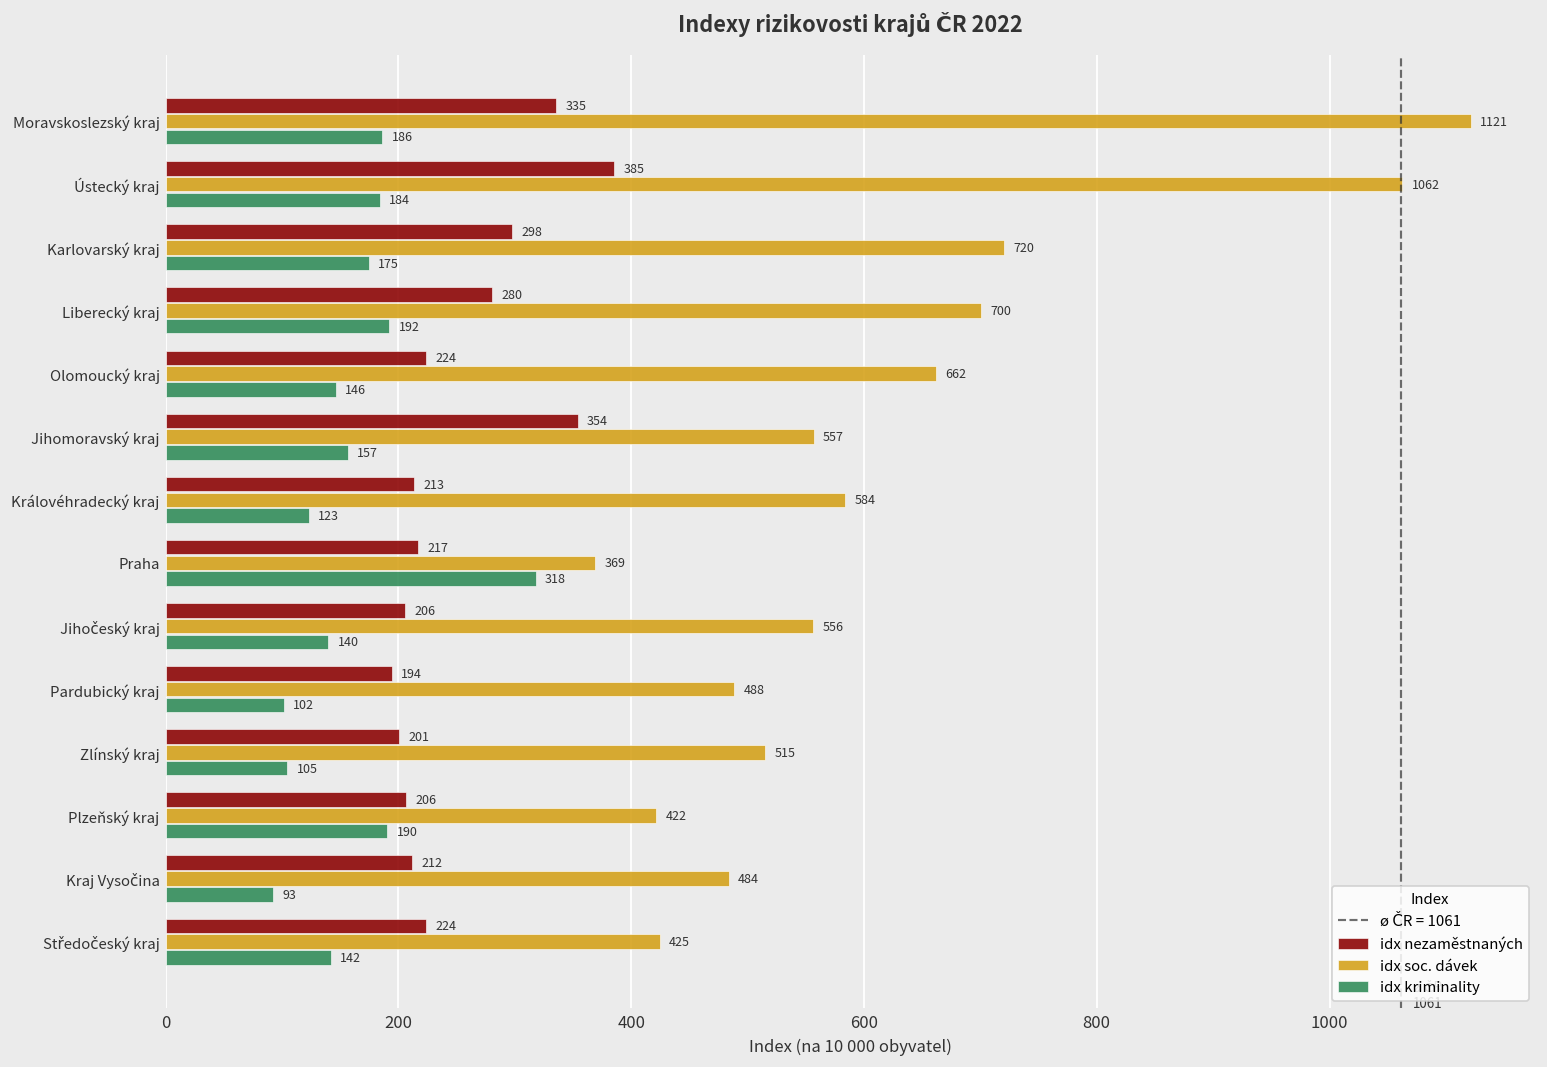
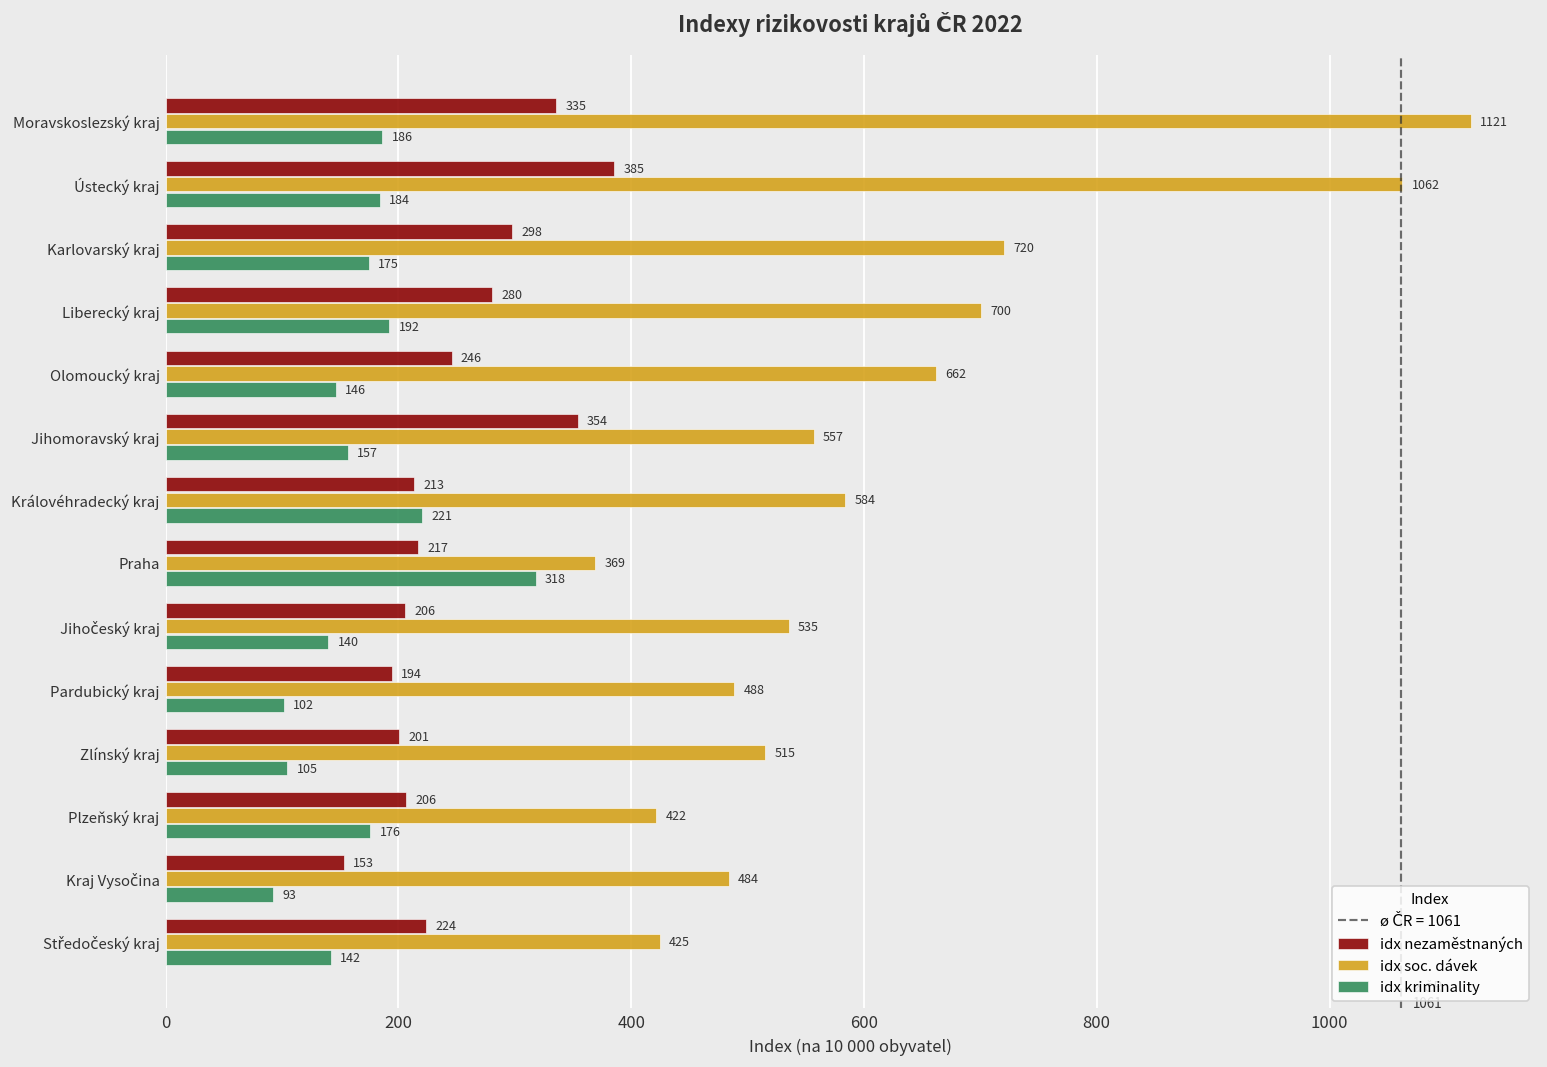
idx nezaměstnaných, Olomoucký kraj: 224 -> 246
idx kriminality, Královéhradecký kraj: 123 -> 221
idx soc. dávek, Jihočeský kraj: 556 -> 535
idx kriminality, Plzeňský kraj: 190 -> 176
idx nezaměstnaných, Kraj Vysočina: 212 -> 153
